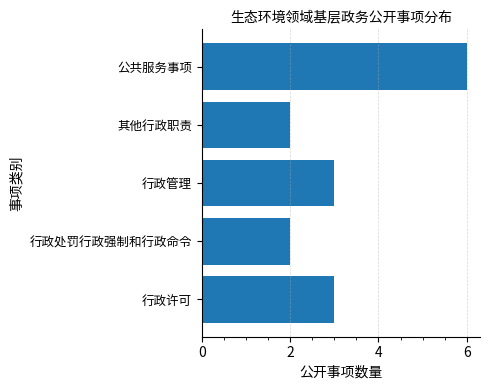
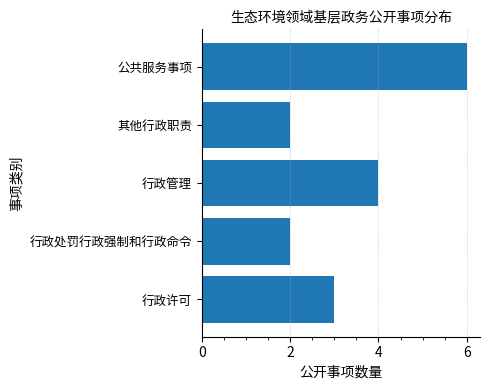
行政管理: 3 -> 4
